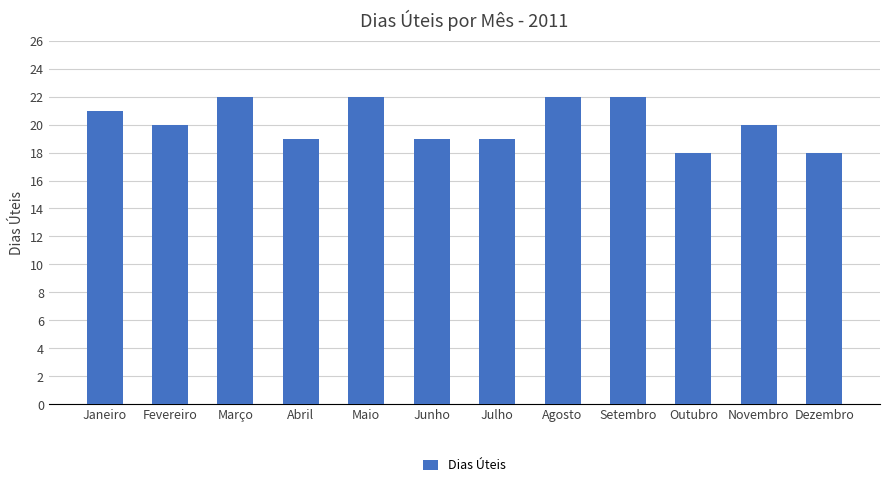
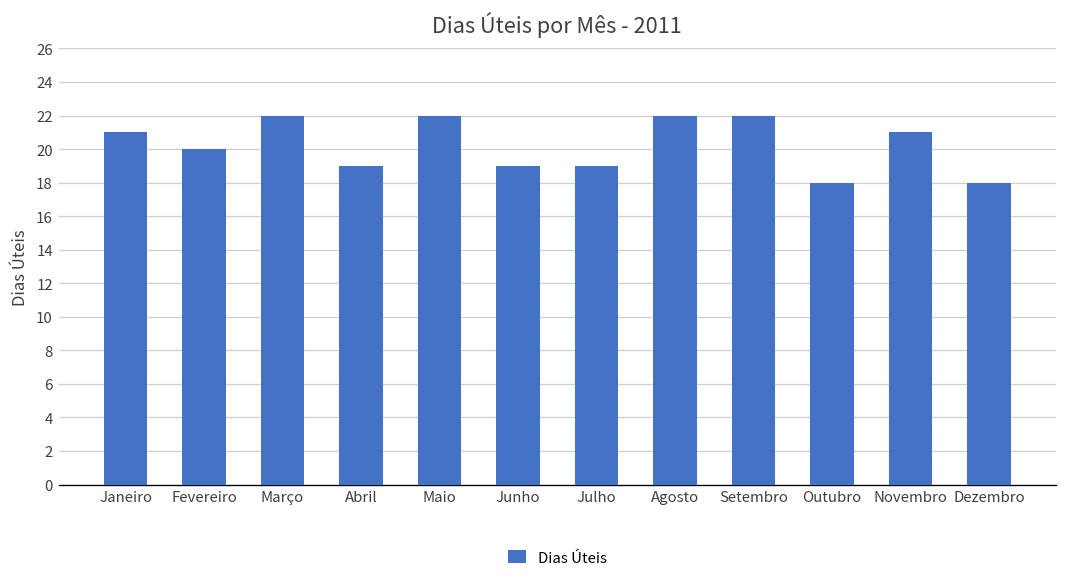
Novembro: 20 -> 21
